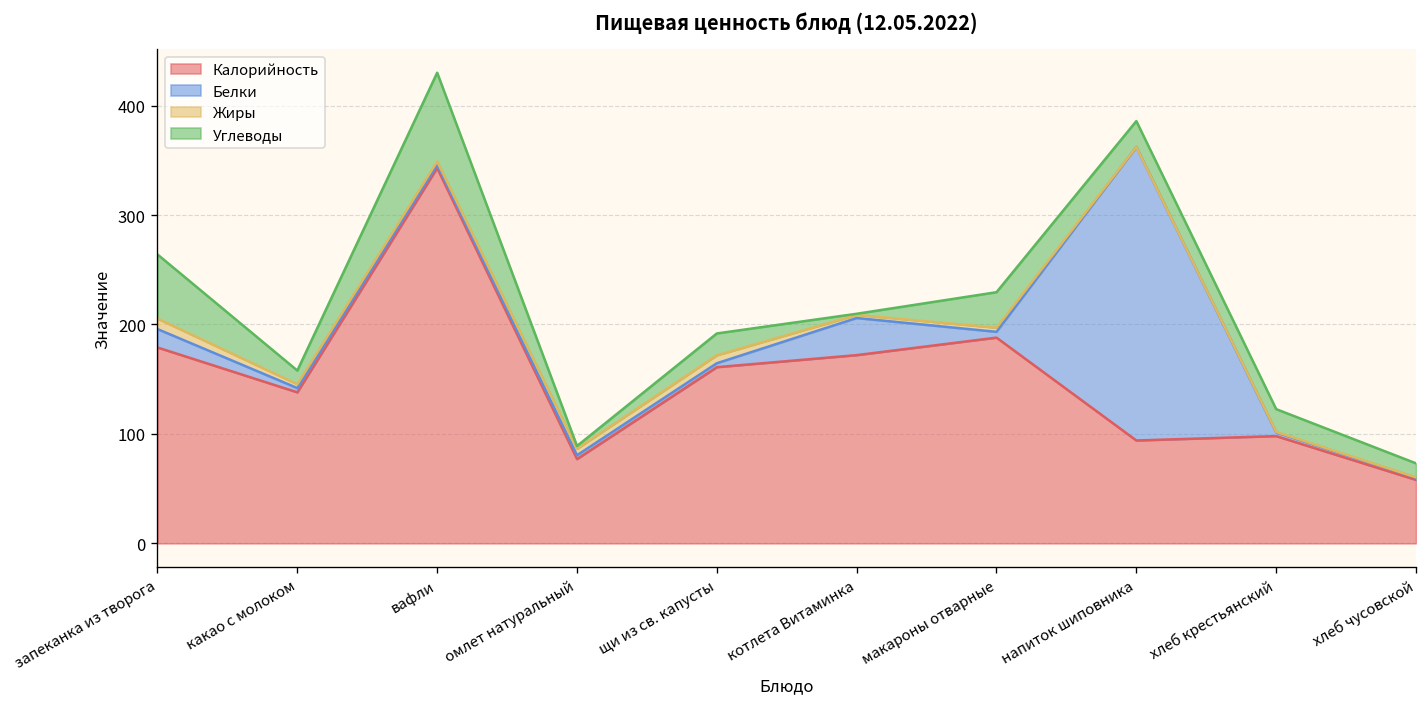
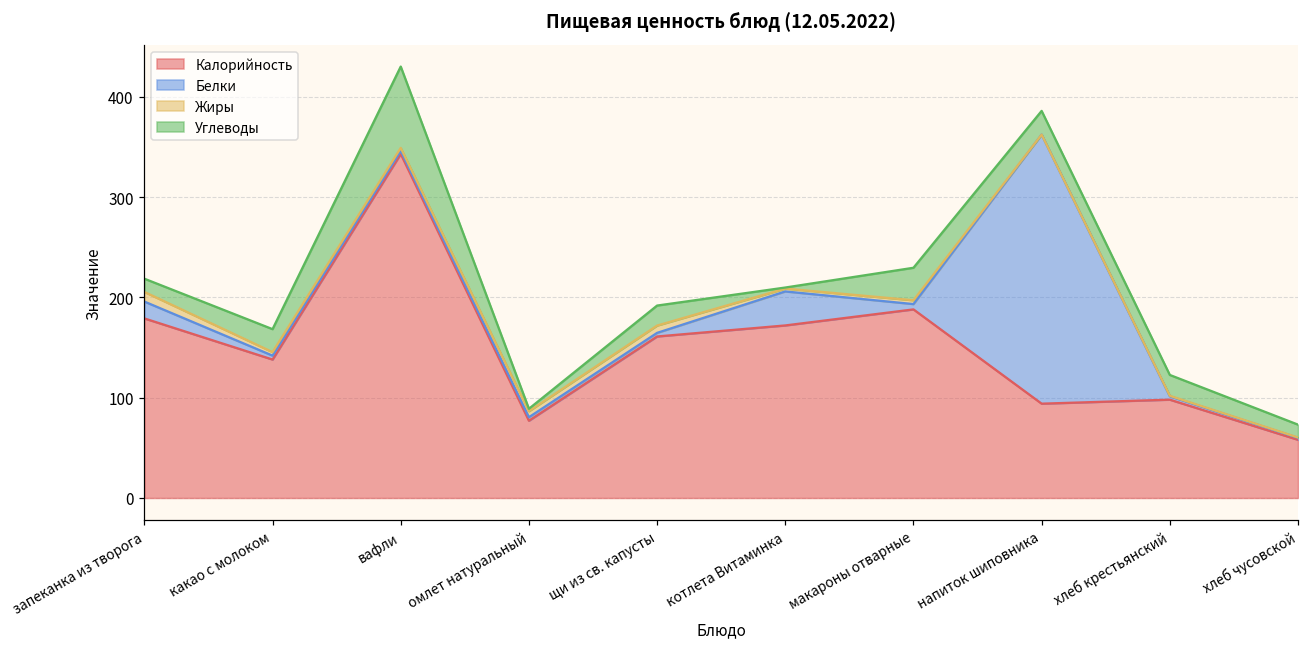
Углеводы, запеканка из творога: 60 -> 10
Углеводы, какао с молоком: 10 -> 20
